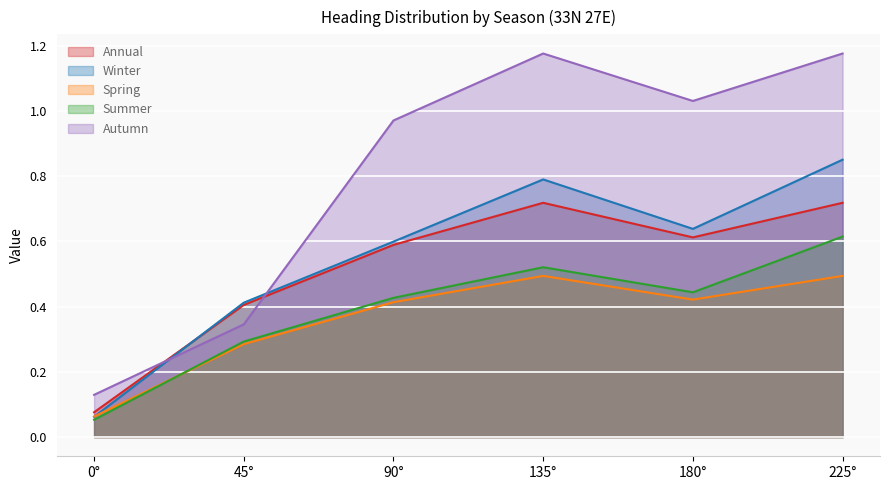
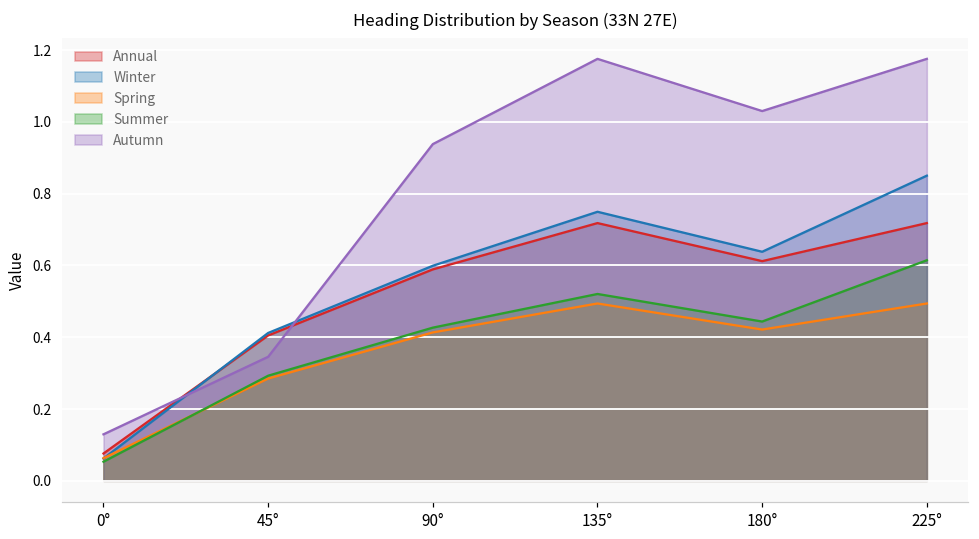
Autumn, 90°: 0.97 -> 0.94
Winter, 135°: 0.79 -> 0.75
